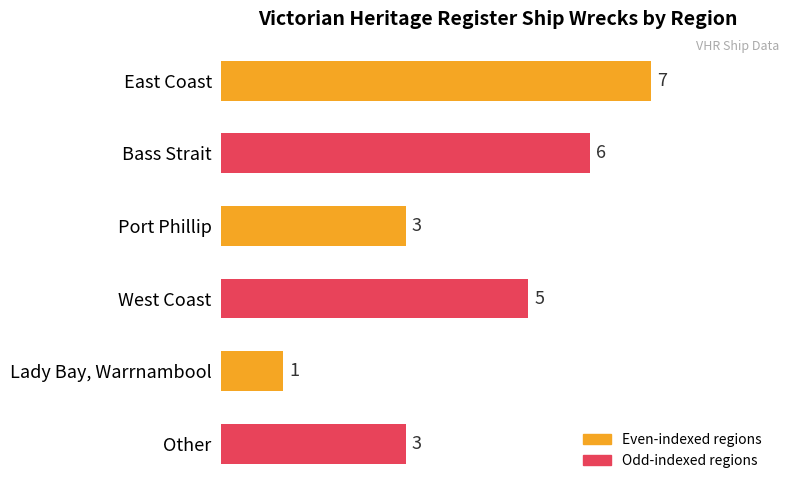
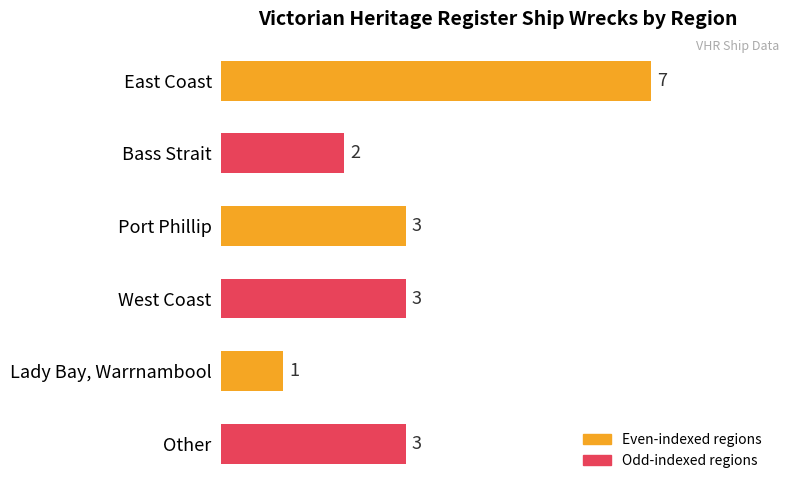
Bass Strait: 6 -> 2
West Coast: 5 -> 3
